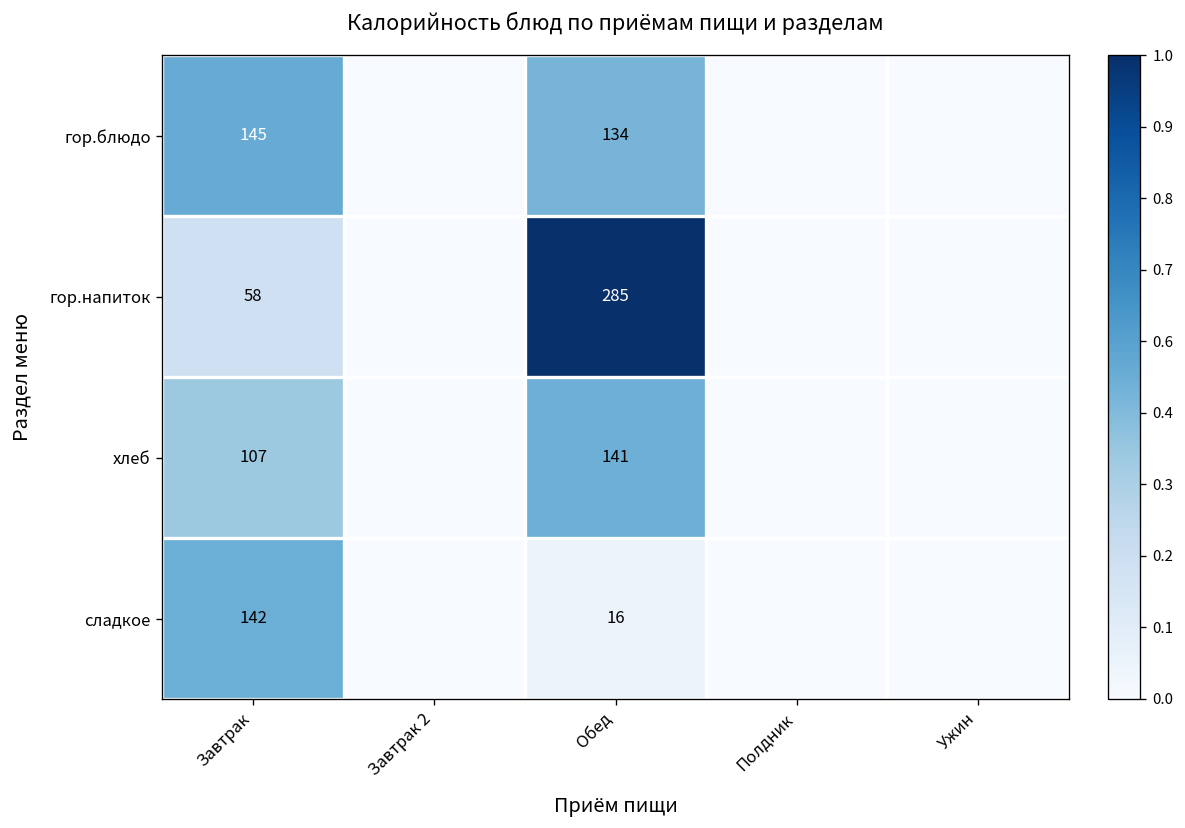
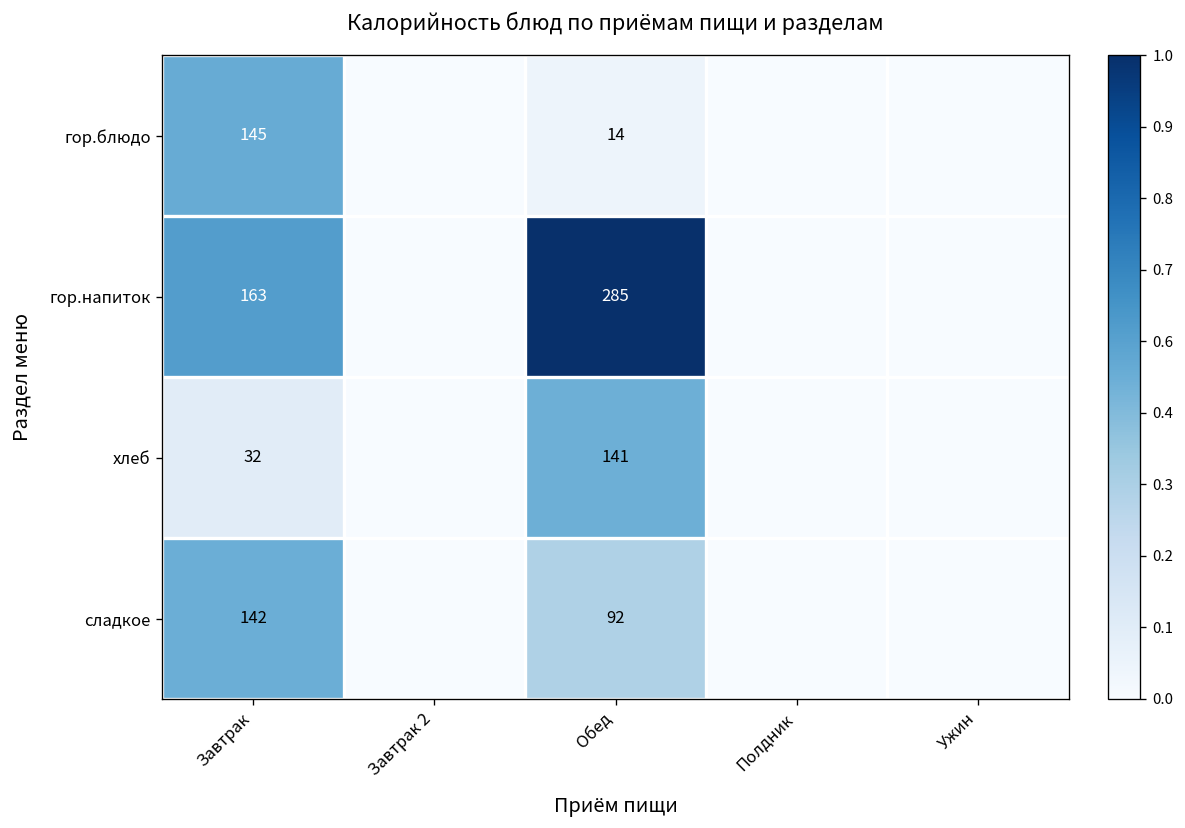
гор.блюдо, Обед: 134 -> 14
гор.напиток, Завтрак: 58 -> 163
хлеб, Завтрак: 107 -> 32
сладкое, Обед: 16 -> 92
